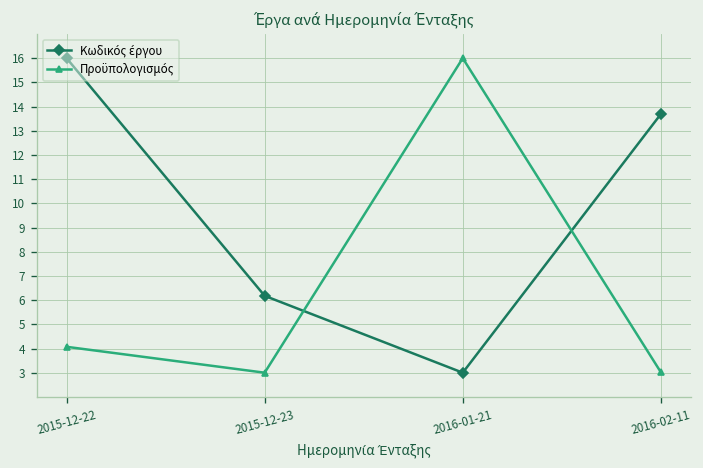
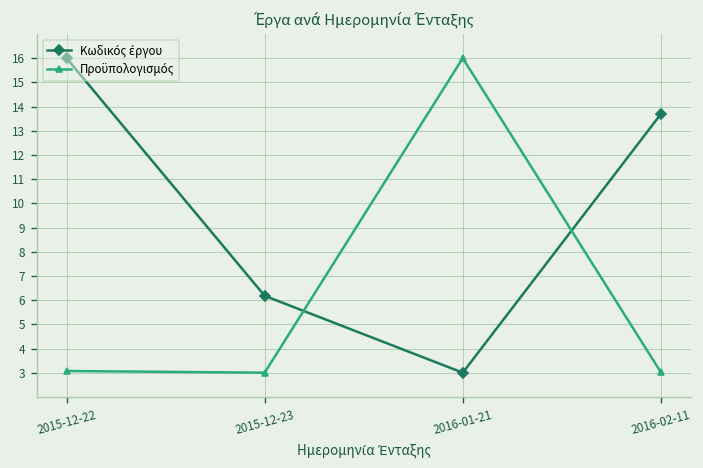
Προϋπολογισμός, 2015-12-22: 4.1 -> 3.1
